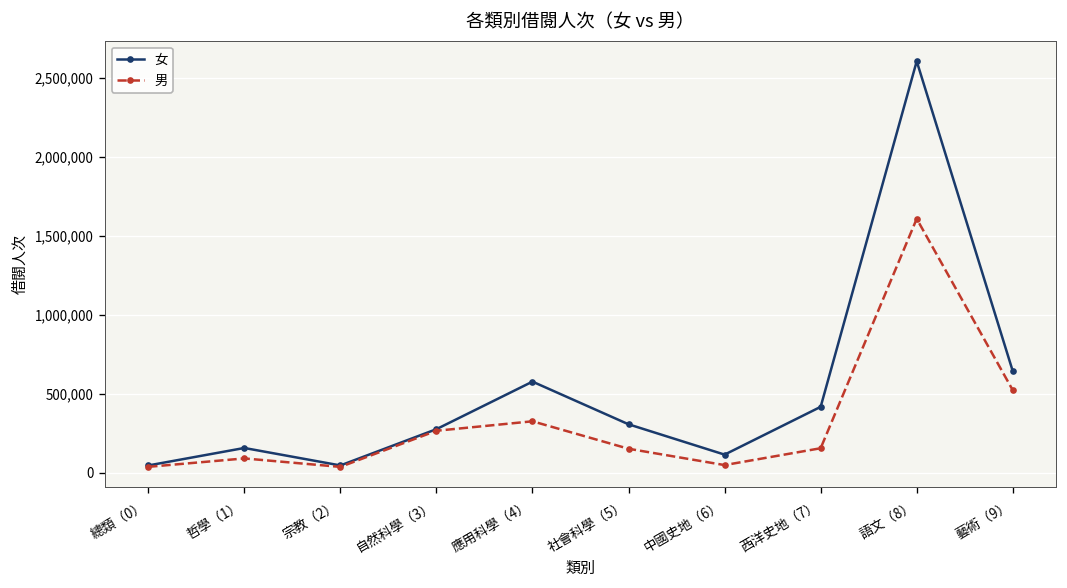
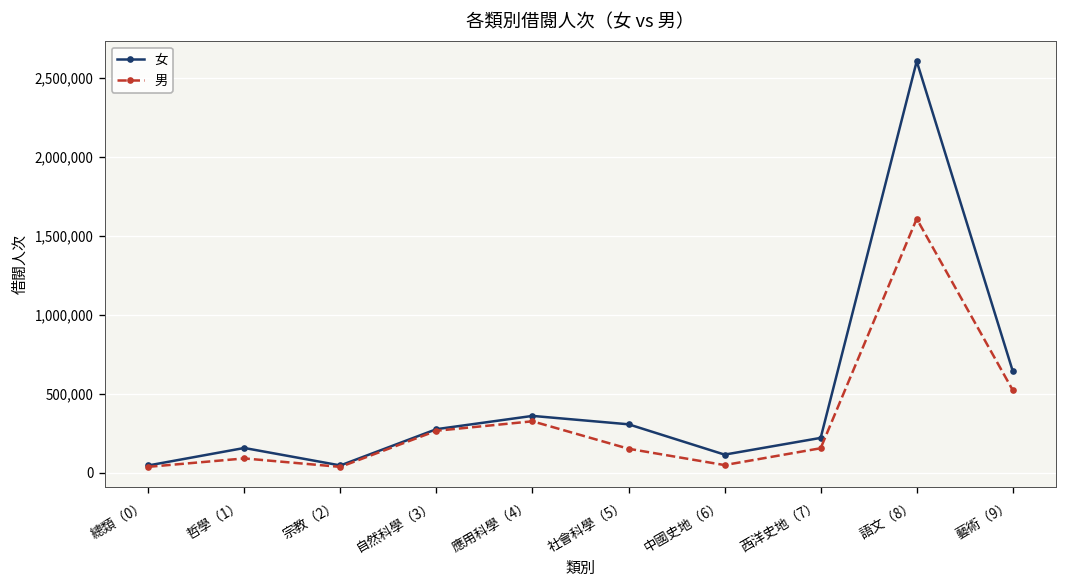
女, 應用科學（4）: 580,000 -> 360,000
女, 西洋史地（7）: 420,000 -> 220,000
